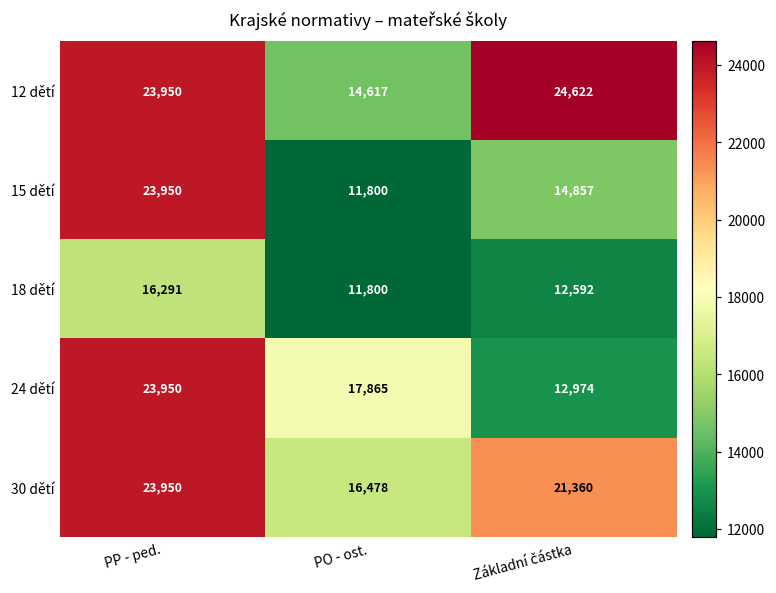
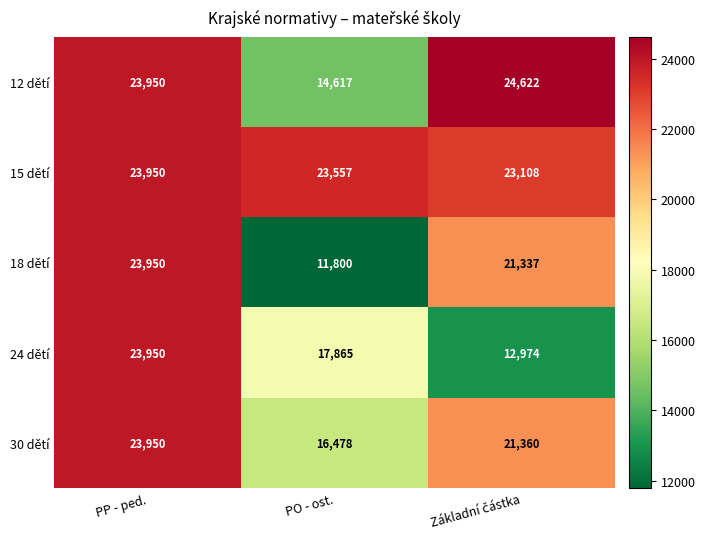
15 dětí, PO - ost.: 11,800 -> 23,557
15 dětí, Základní částka: 14,857 -> 23,108
18 dětí, PP - ped.: 16,291 -> 23,950
18 dětí, Základní částka: 12,592 -> 21,337
